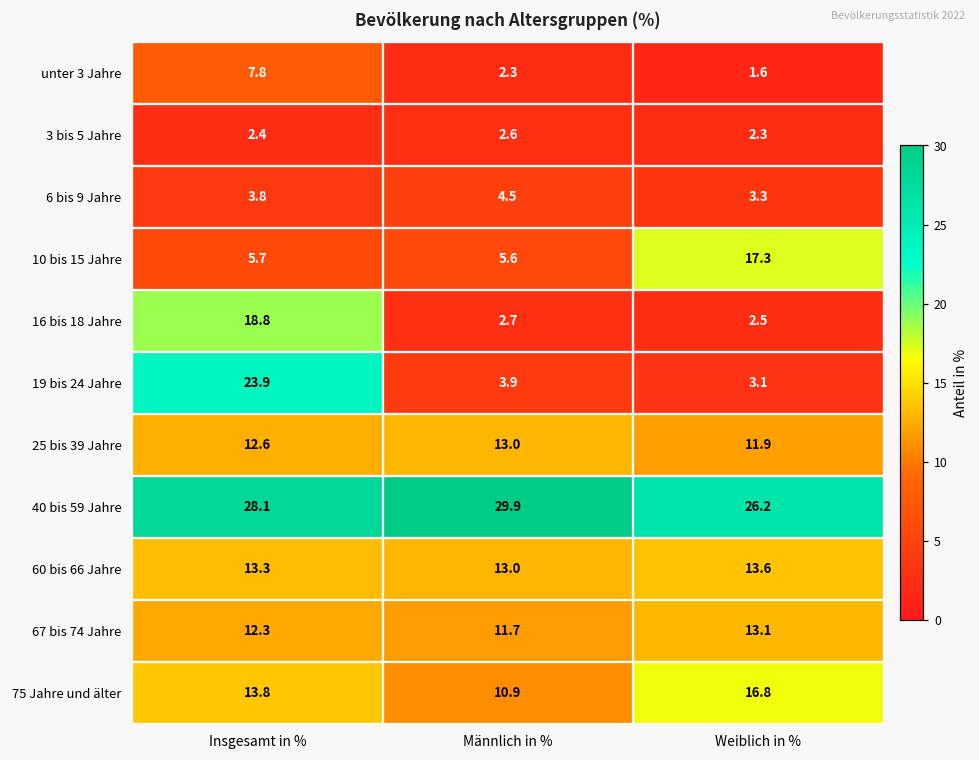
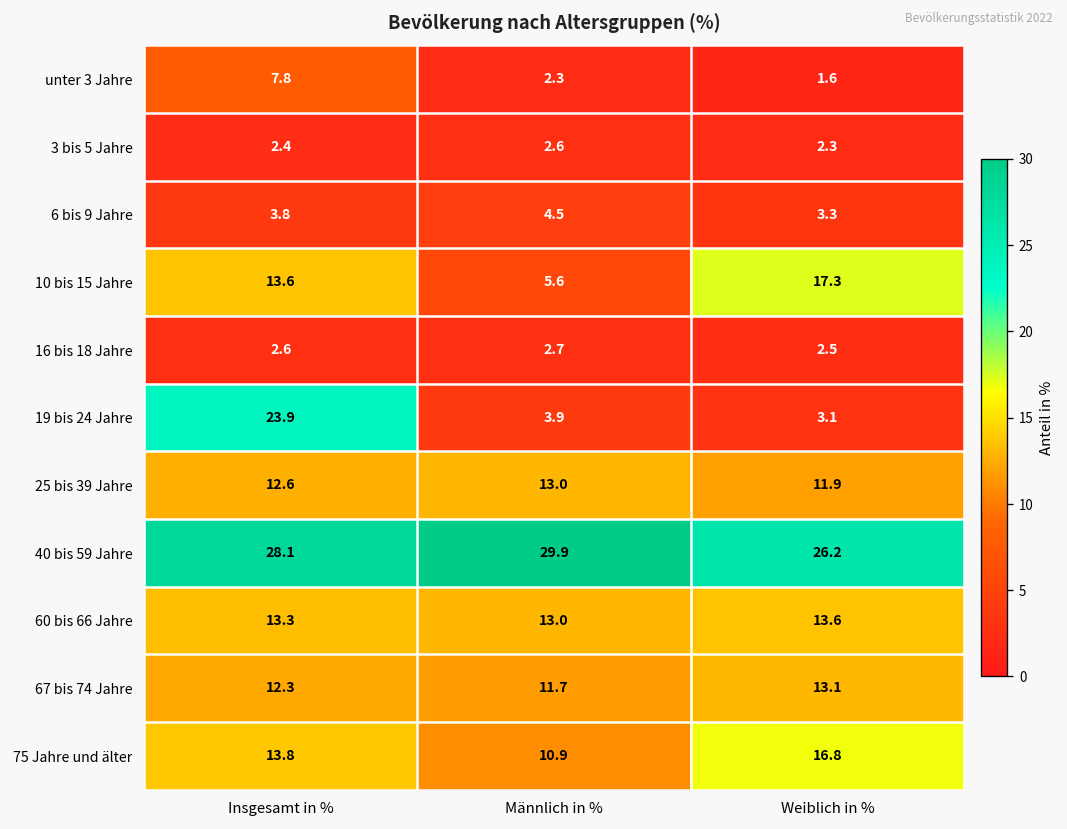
10 bis 15 Jahre, Insgesamt in %: 5.7 -> 13.6
16 bis 18 Jahre, Insgesamt in %: 18.8 -> 2.6
